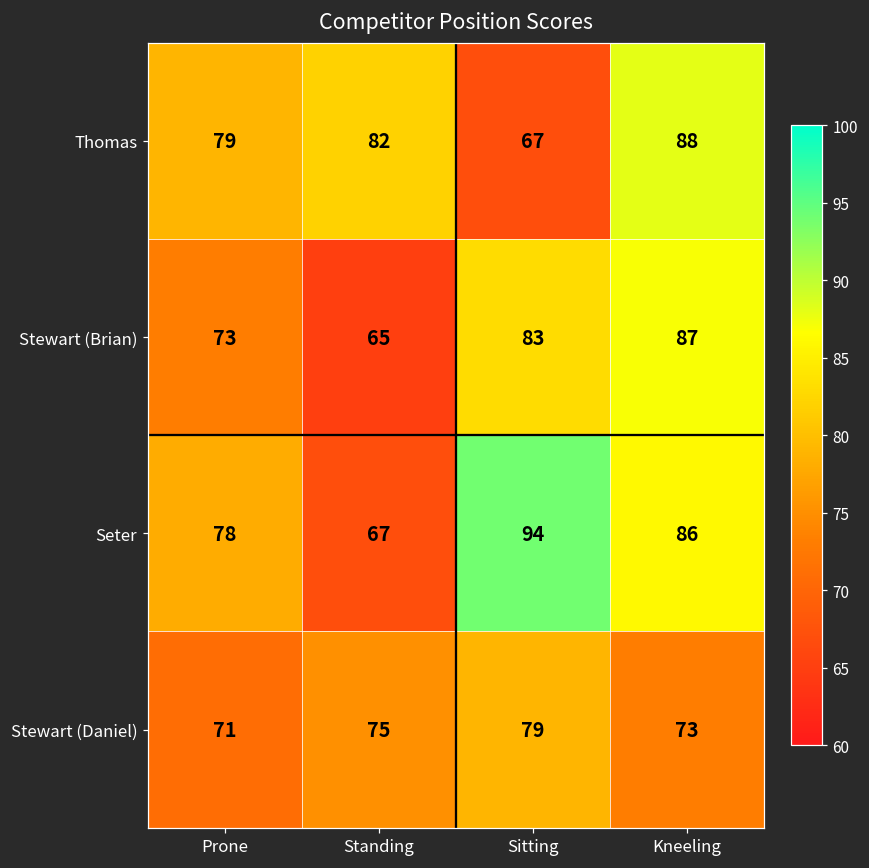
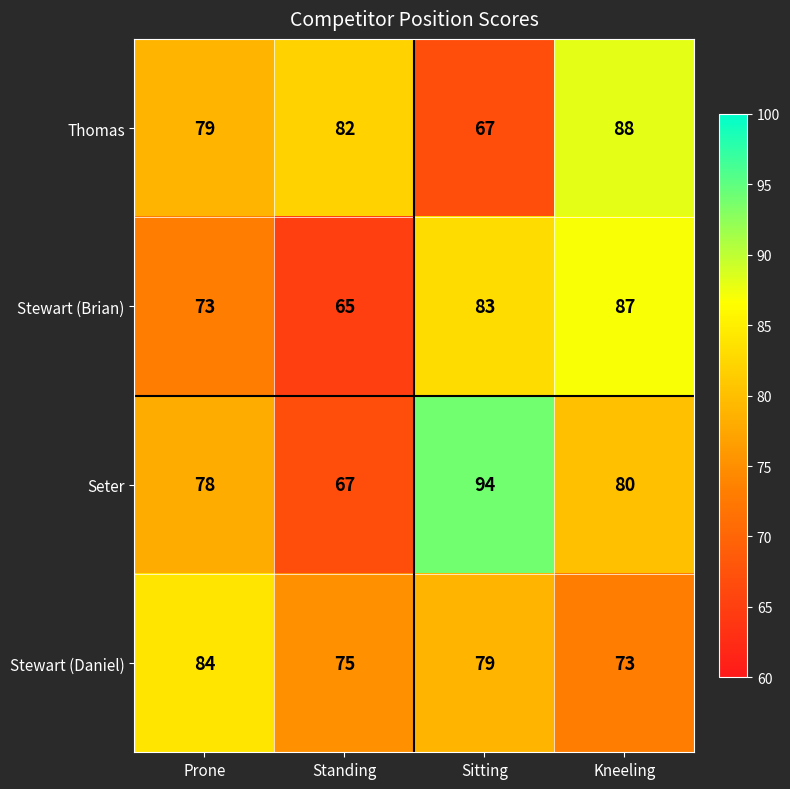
Seter, Kneeling: 86 -> 80
Stewart (Daniel), Prone: 71 -> 84
